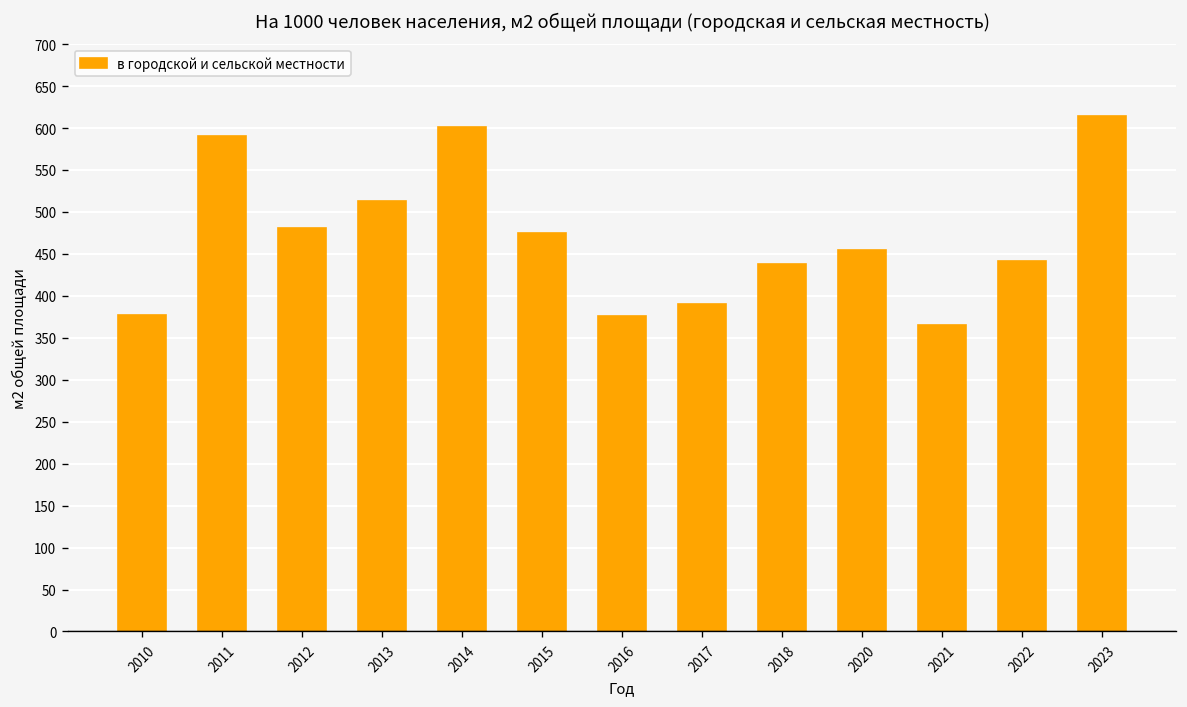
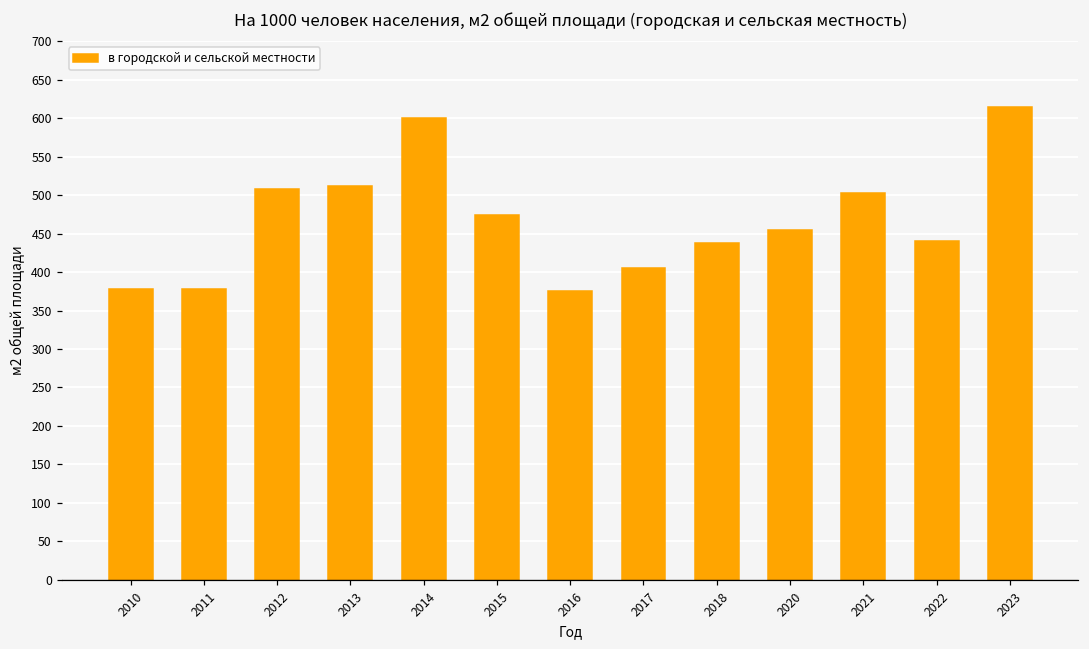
2011: 590 -> 380
2012: 480 -> 510
2017: 390 -> 410
2021: 370 -> 500
